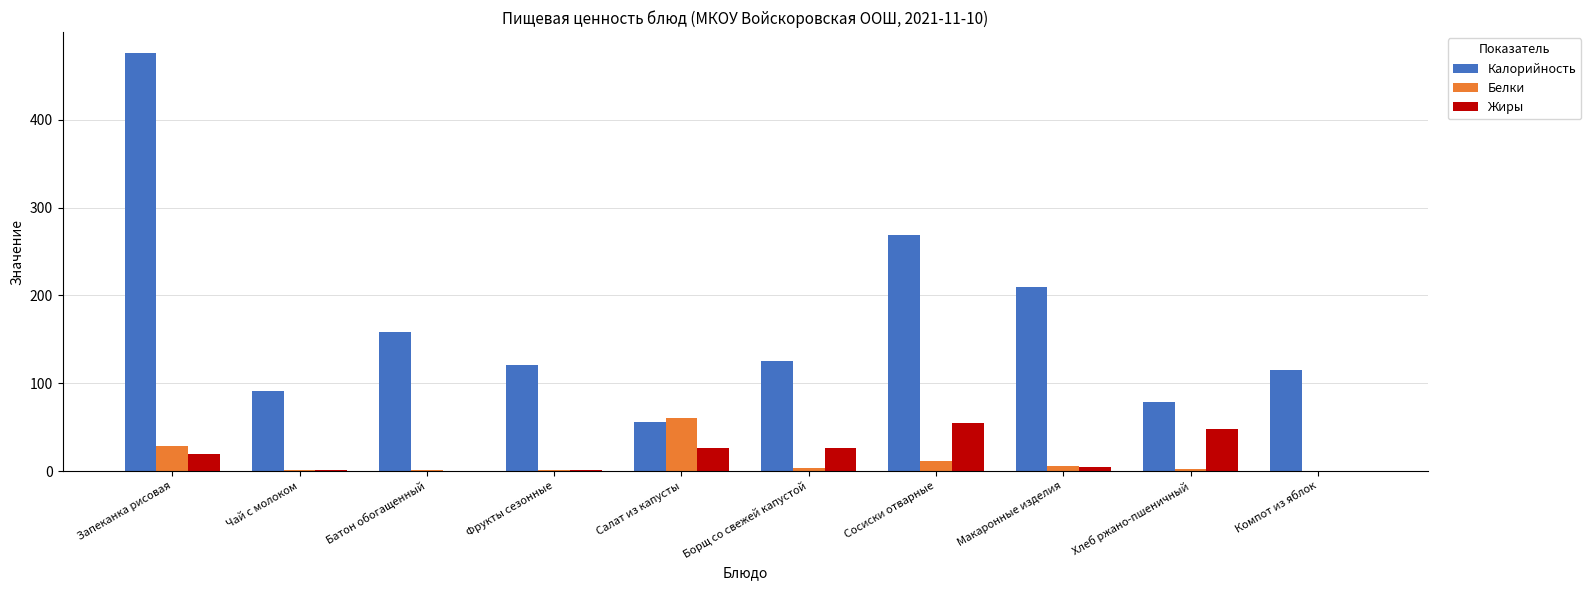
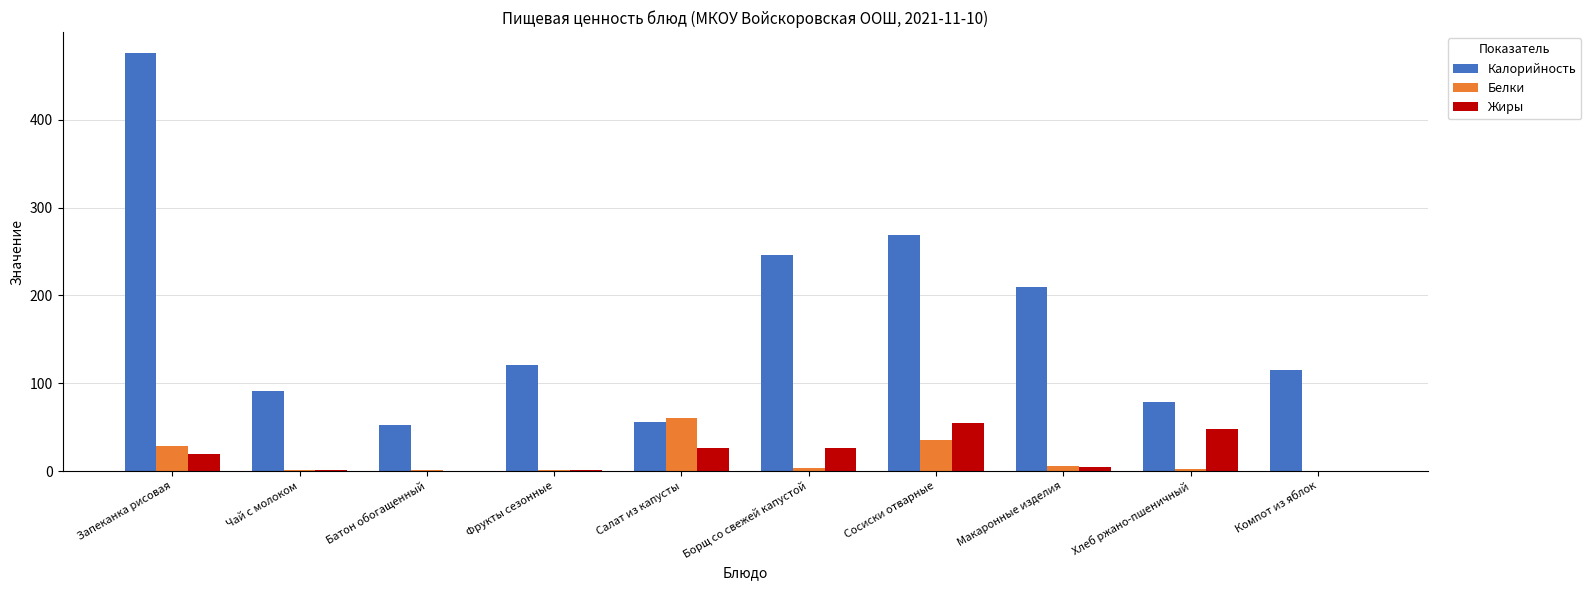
Калорийность, Батон обогащенный: 160 -> 50
Калорийность, Борщ со свежей капустой: 130 -> 250
Белки, Сосиски отварные: 10 -> 40
